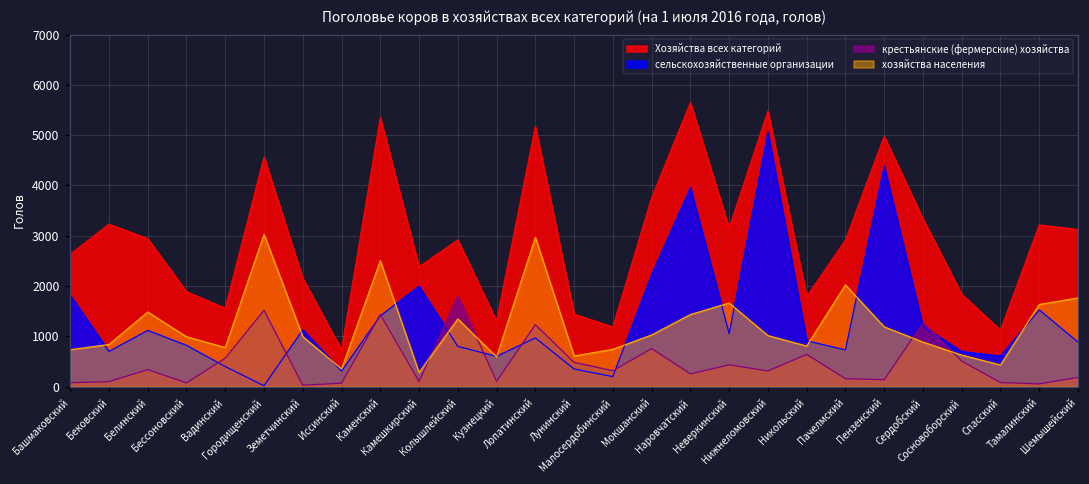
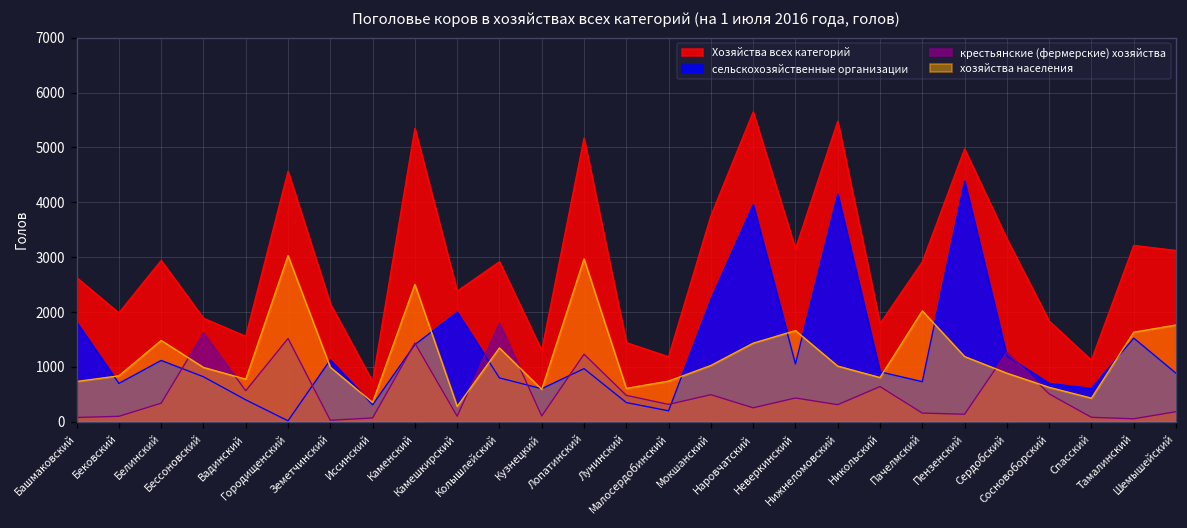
Хозяйства всех категорий, Бековский: 3200 -> 2000
крестьянские (фермерские) хозяйства, Бессоновский: 100 -> 1600
крестьянские (фермерские) хозяйства, Мокшанский: 800 -> 500
сельскохозяйственные организации, Нижнеломовский: 5100 -> 4100
